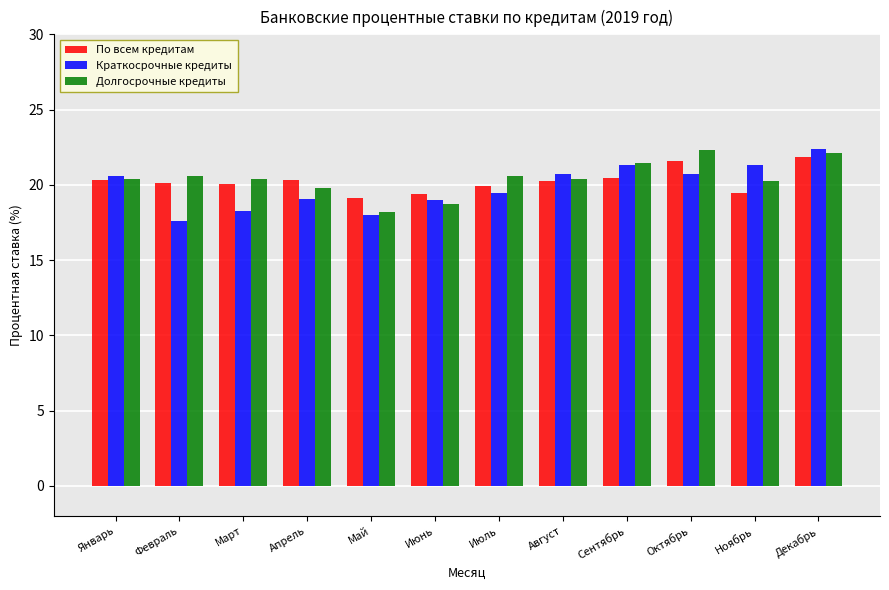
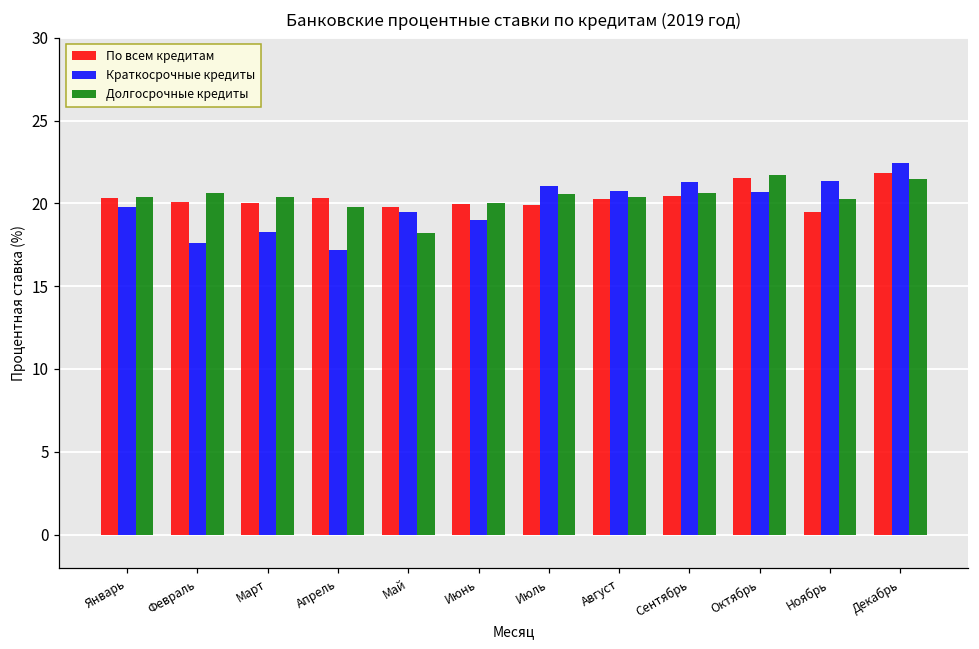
Краткосрочные кредиты, Январь: 20.6 -> 19.8
Краткосрочные кредиты, Апрель: 19.0 -> 17.2
По всем кредитам, Май: 19.1 -> 19.8
Краткосрочные кредиты, Май: 18.0 -> 19.5
По всем кредитам, Июнь: 19.4 -> 20.0
Долгосрочные кредиты, Июнь: 18.7 -> 20.0
Краткосрочные кредиты, Июль: 19.5 -> 21.0
Долгосрочные кредиты, Сентябрь: 21.5 -> 20.6
Долгосрочные кредиты, Октябрь: 22.3 -> 21.7
Долгосрочные кредиты, Декабрь: 22.1 -> 21.5
